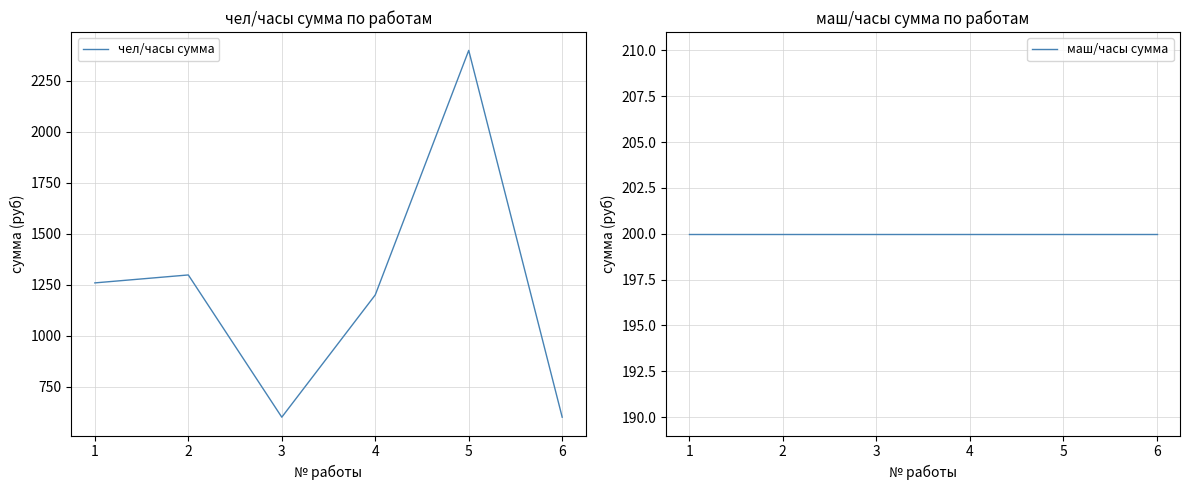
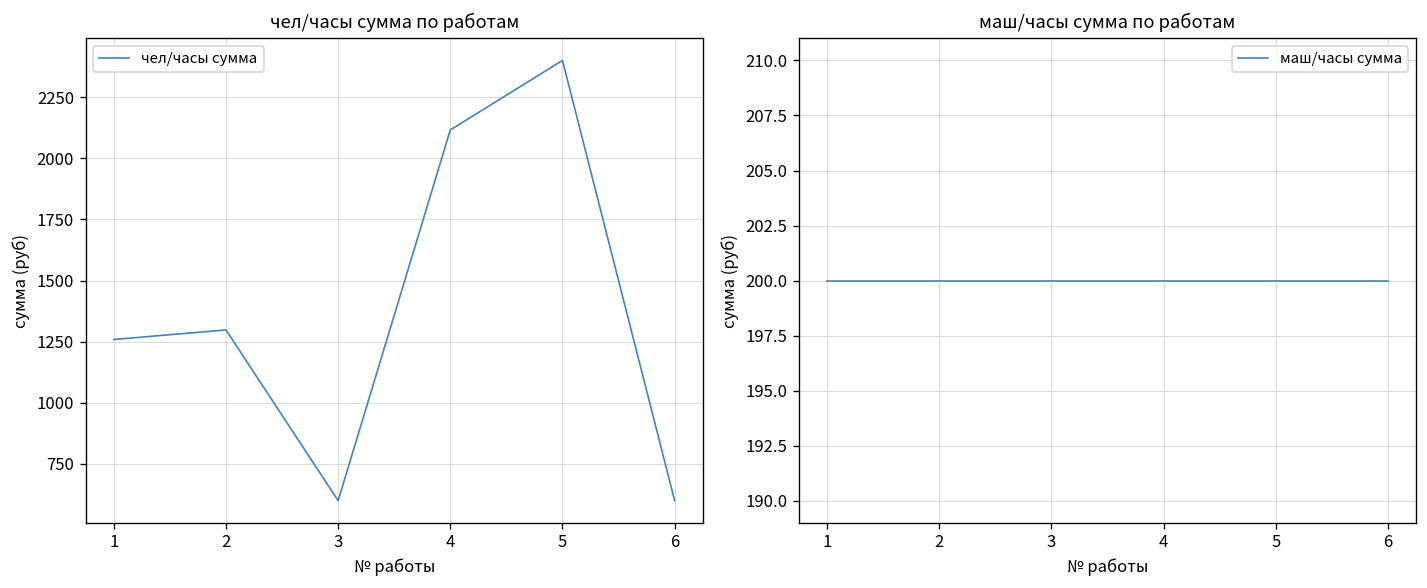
чел/часы сумма по работам, 4: 1200 -> 2120
